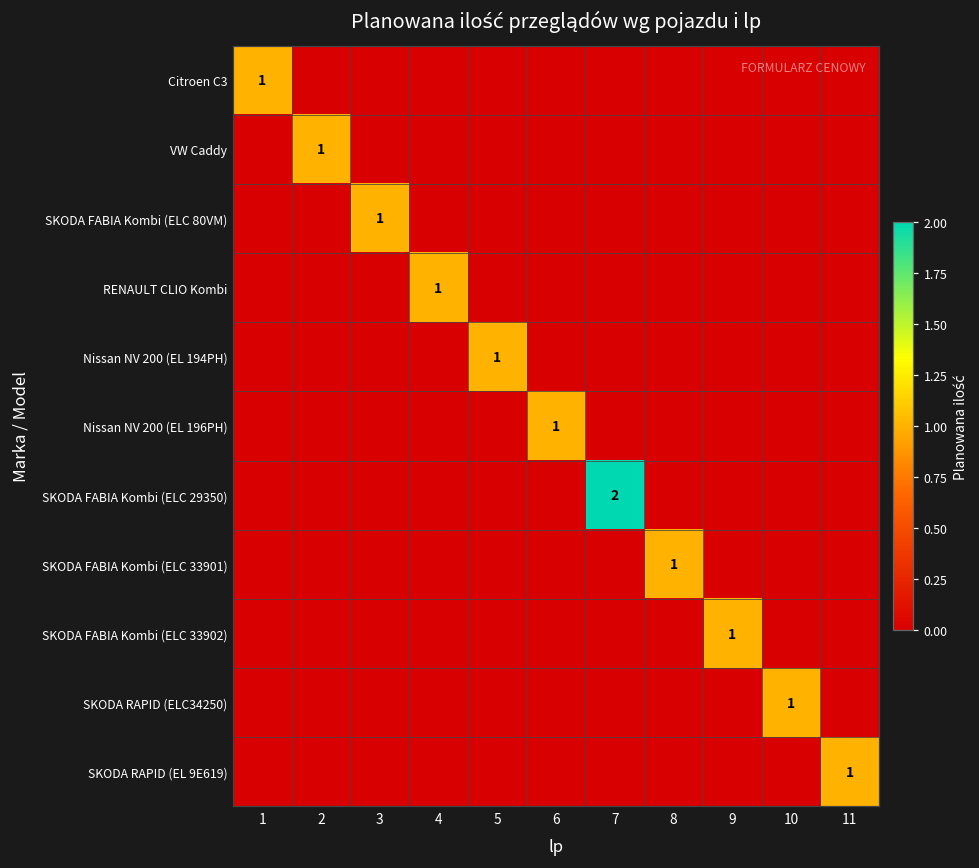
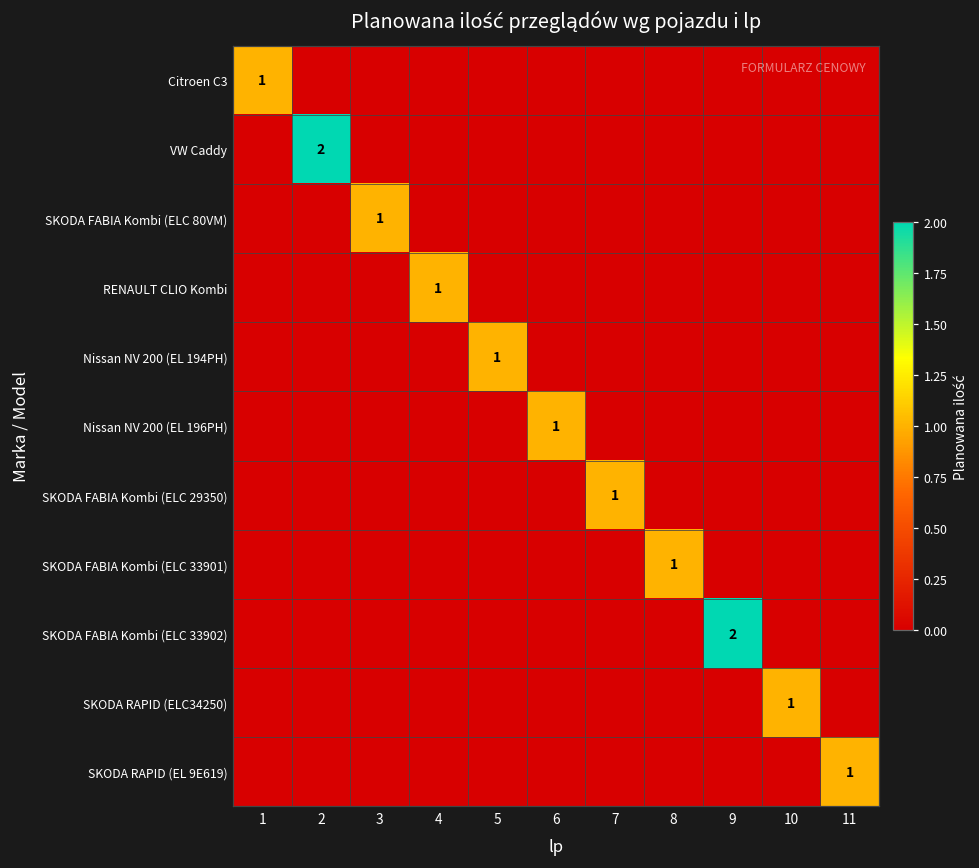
VW Caddy, 2: 1 -> 2
SKODA FABIA Kombi (ELC 29350), 7: 2 -> 1
SKODA FABIA Kombi (ELC 33902), 9: 1 -> 2
